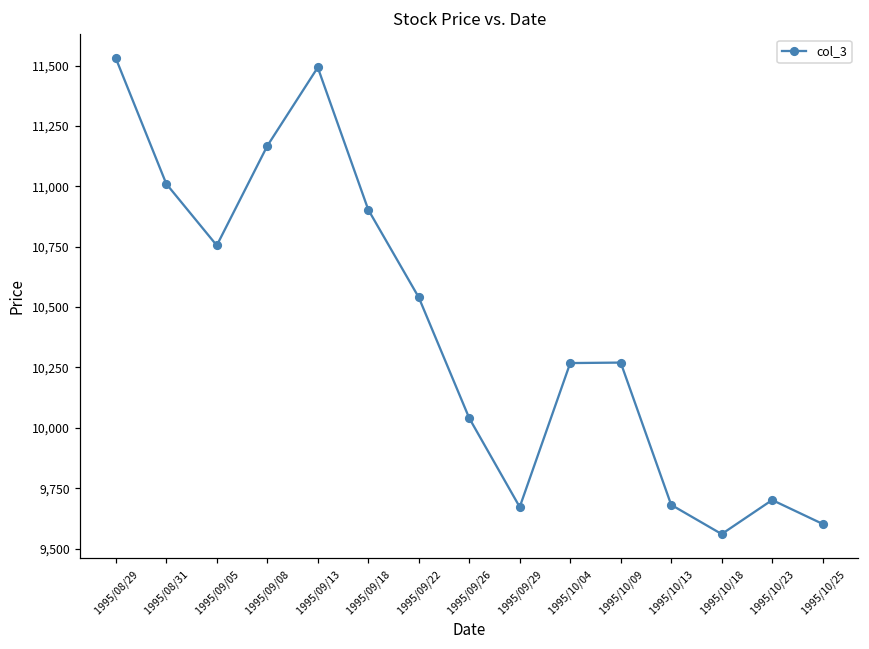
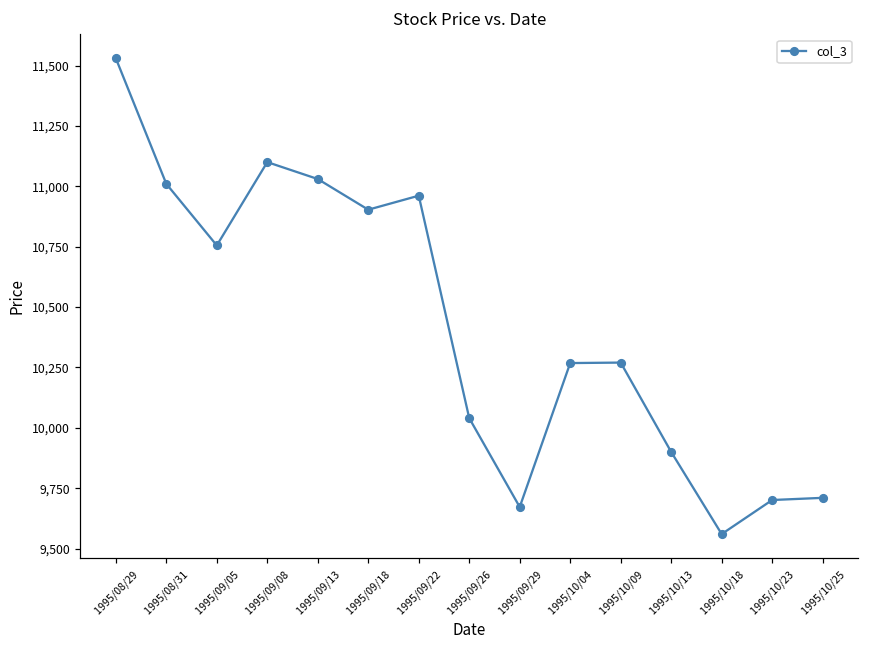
1995/09/08: 11,170 -> 11,100
1995/09/13: 11,490 -> 11,030
1995/09/22: 10,540 -> 10,960
1995/10/13: 9,680 -> 9,900
1995/10/25: 9,600 -> 9,710
